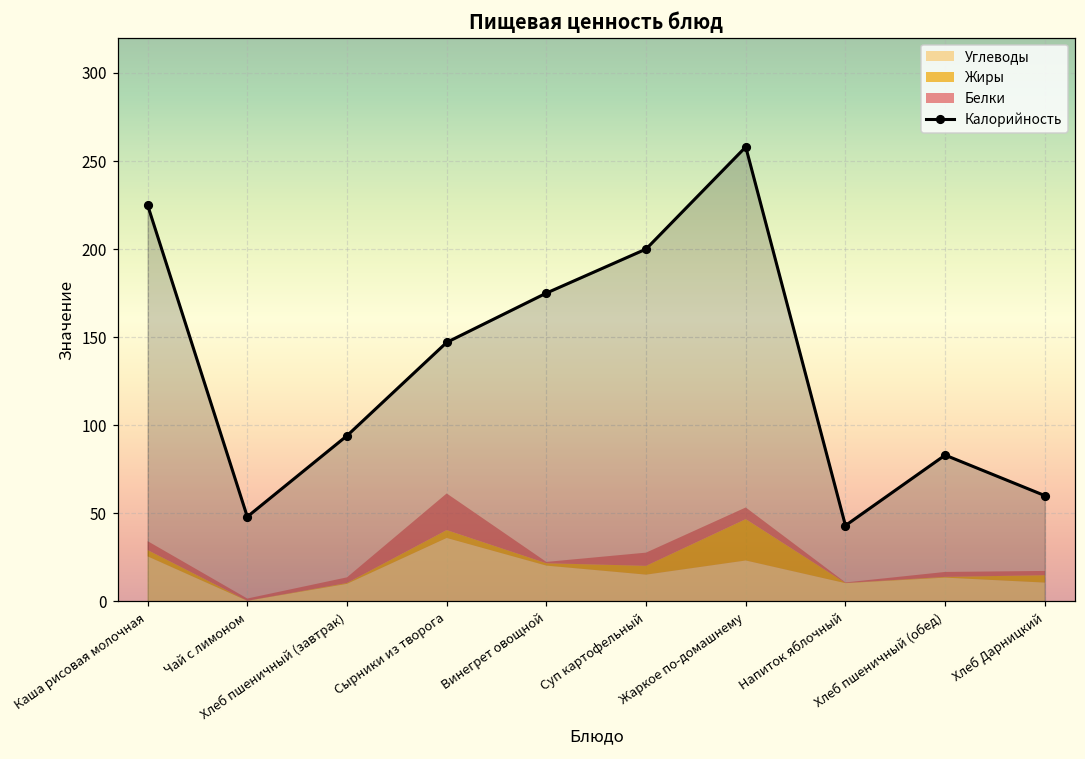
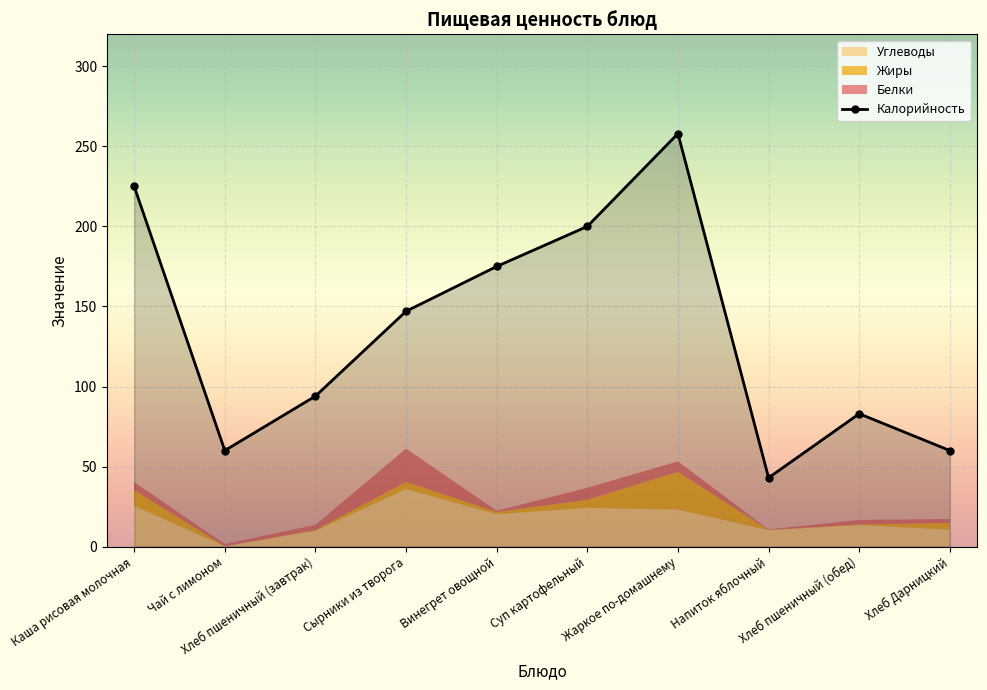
Жиры, Каша рисовая молочная: 4 -> 10
Калорийность, Чай с лимоном: 48 -> 60
Углеводы, Суп картофельный: 15 -> 24
